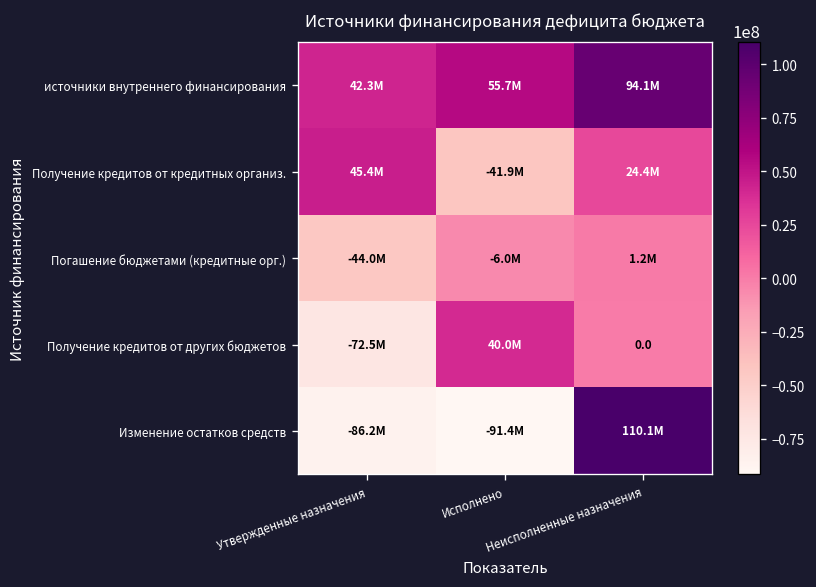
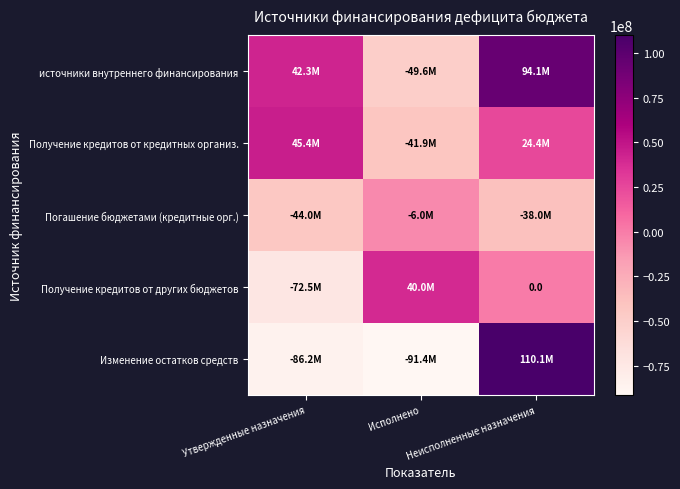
источники внутреннего финансирования, Исполнено: 55.7M -> -49.6M
Погашение бюджетами (кредитные орг.), Неисполненные назначения: 1.2M -> -38.0M
